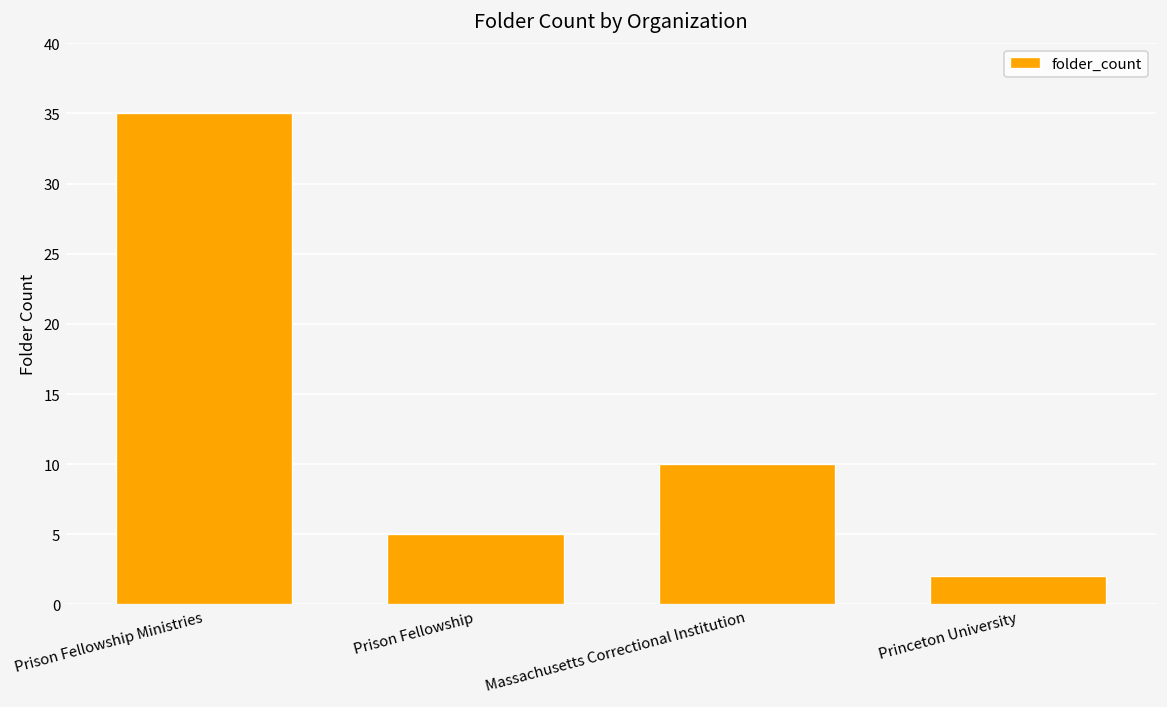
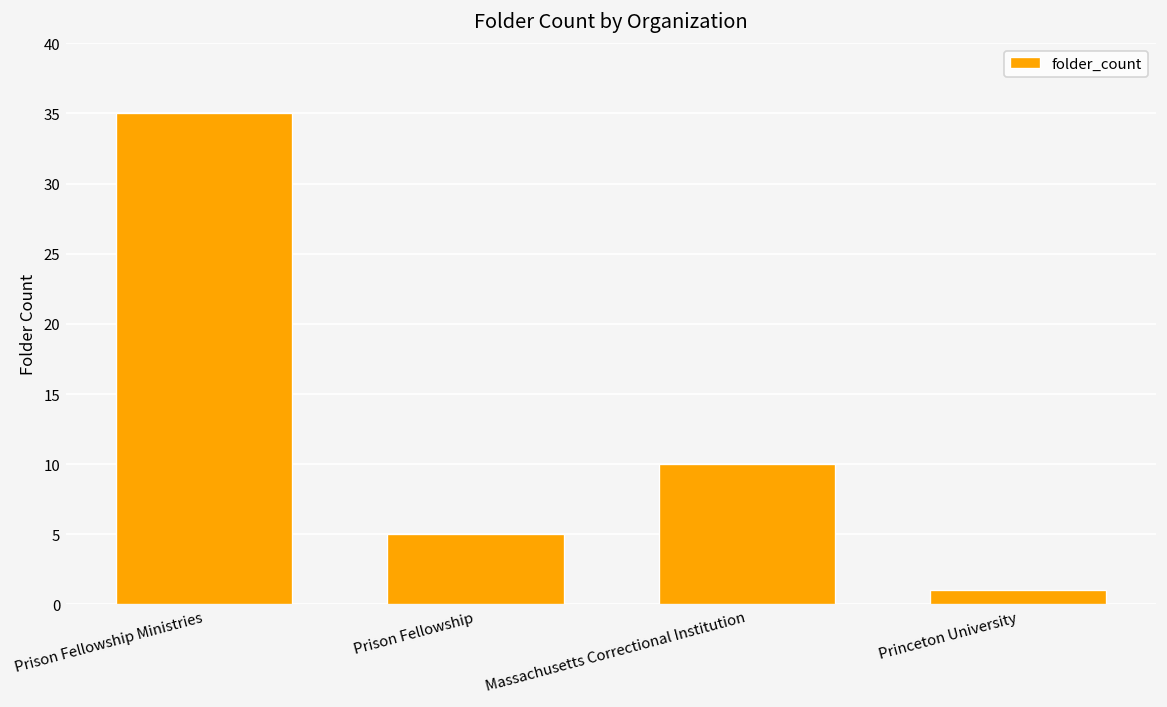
Princeton University: 2 -> 1
